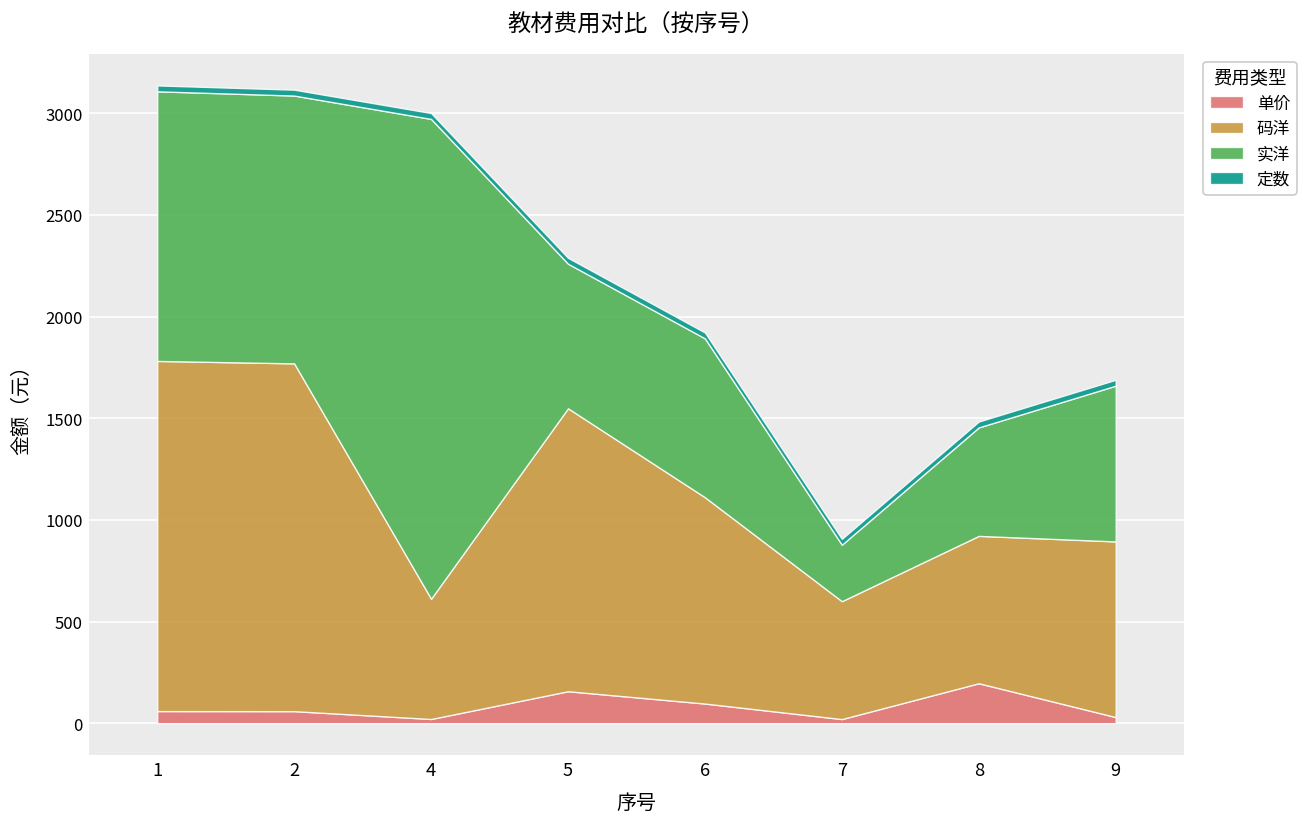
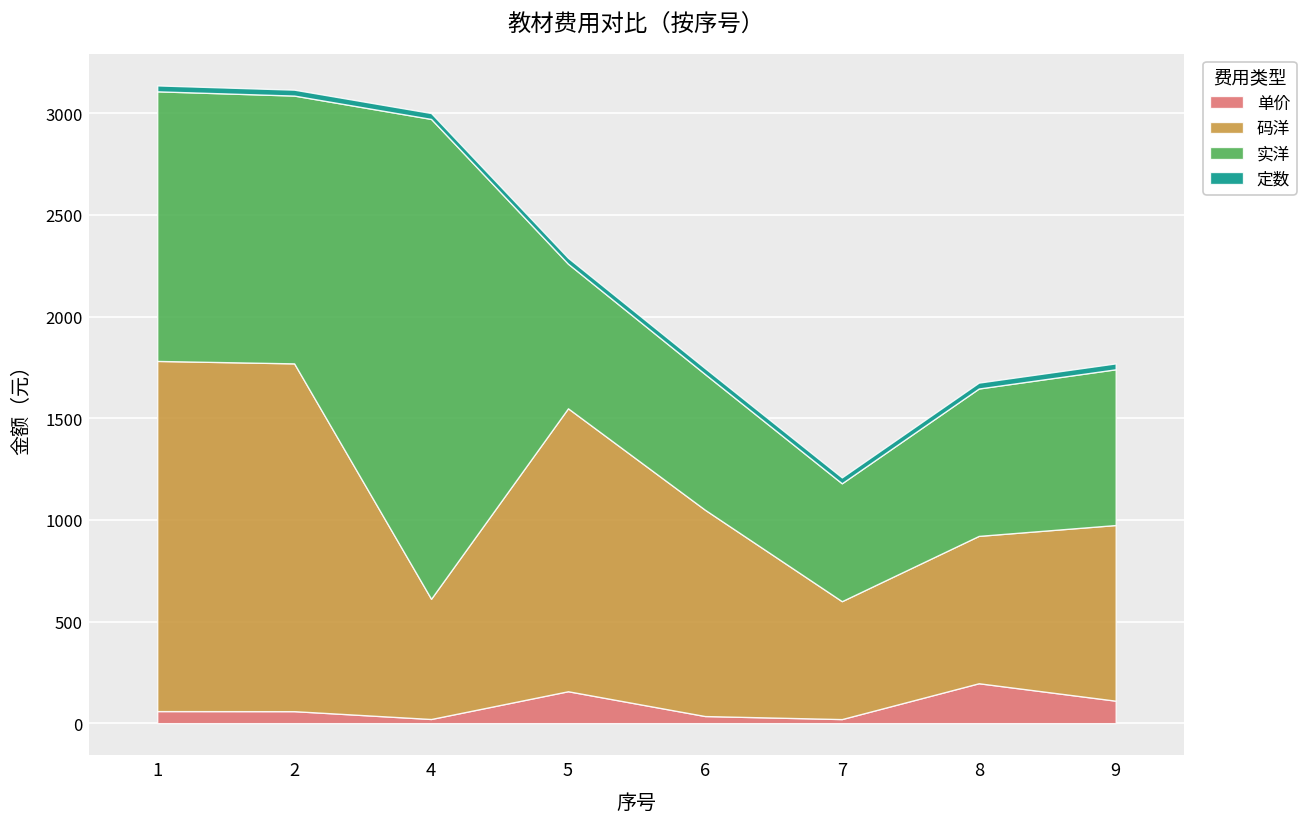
单价, 6: 100 -> 40
实洋, 6: 780 -> 670
实洋, 7: 280 -> 580
实洋, 8: 530 -> 730
单价, 9: 30 -> 110
